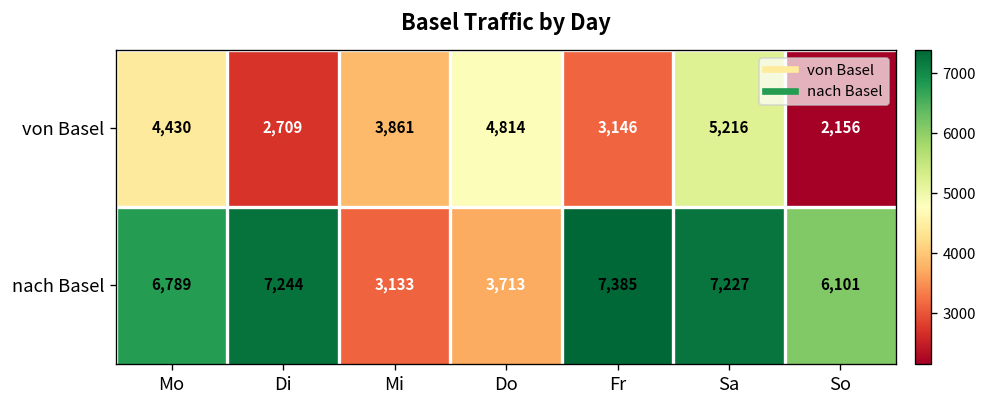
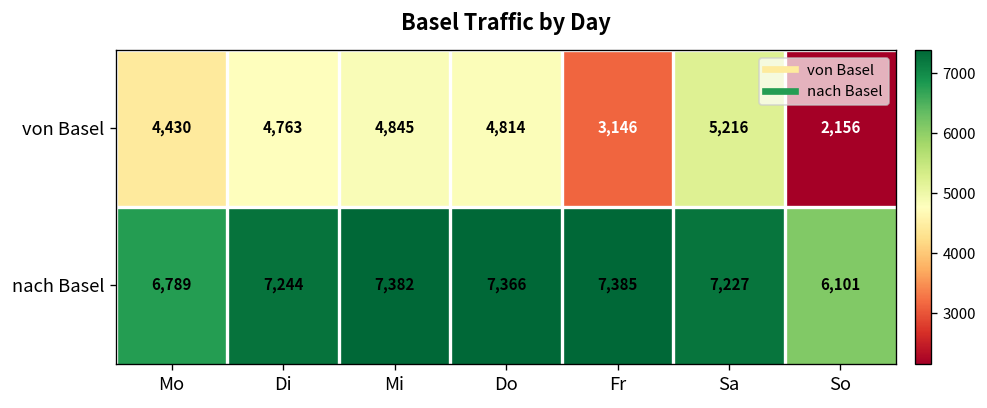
von Basel, Di: 2,709 -> 4,763
von Basel, Mi: 3,861 -> 4,845
nach Basel, Mi: 3,133 -> 7,382
nach Basel, Do: 3,713 -> 7,366
